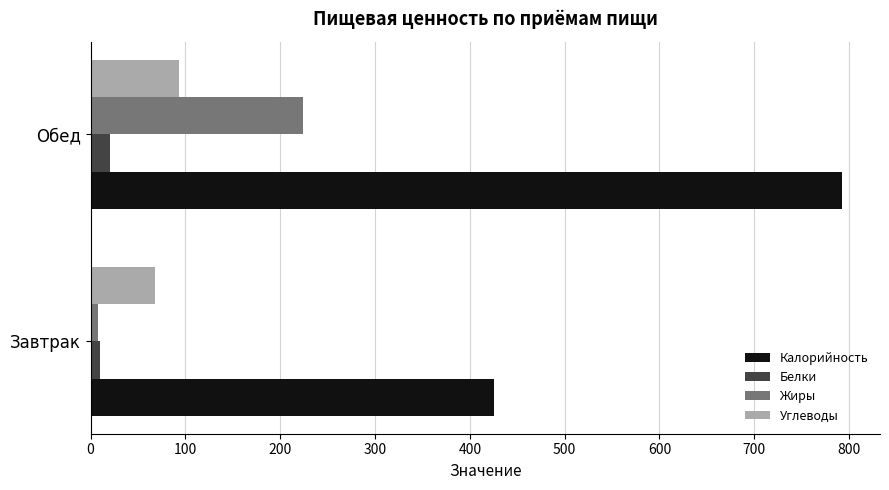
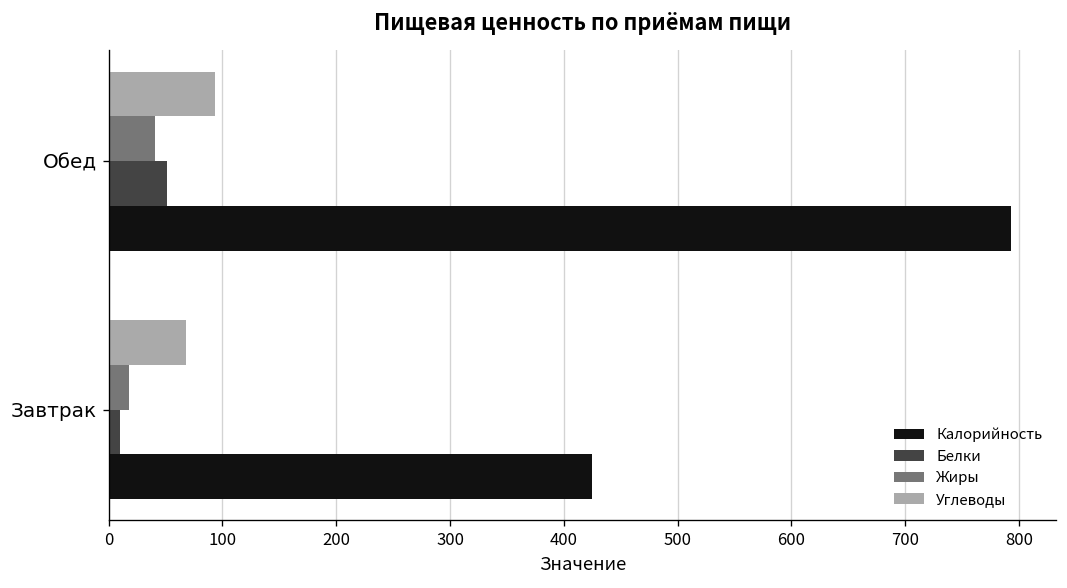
Жиры, Обед: 220 -> 40
Белки, Обед: 20 -> 50
Жиры, Завтрак: 10 -> 20
